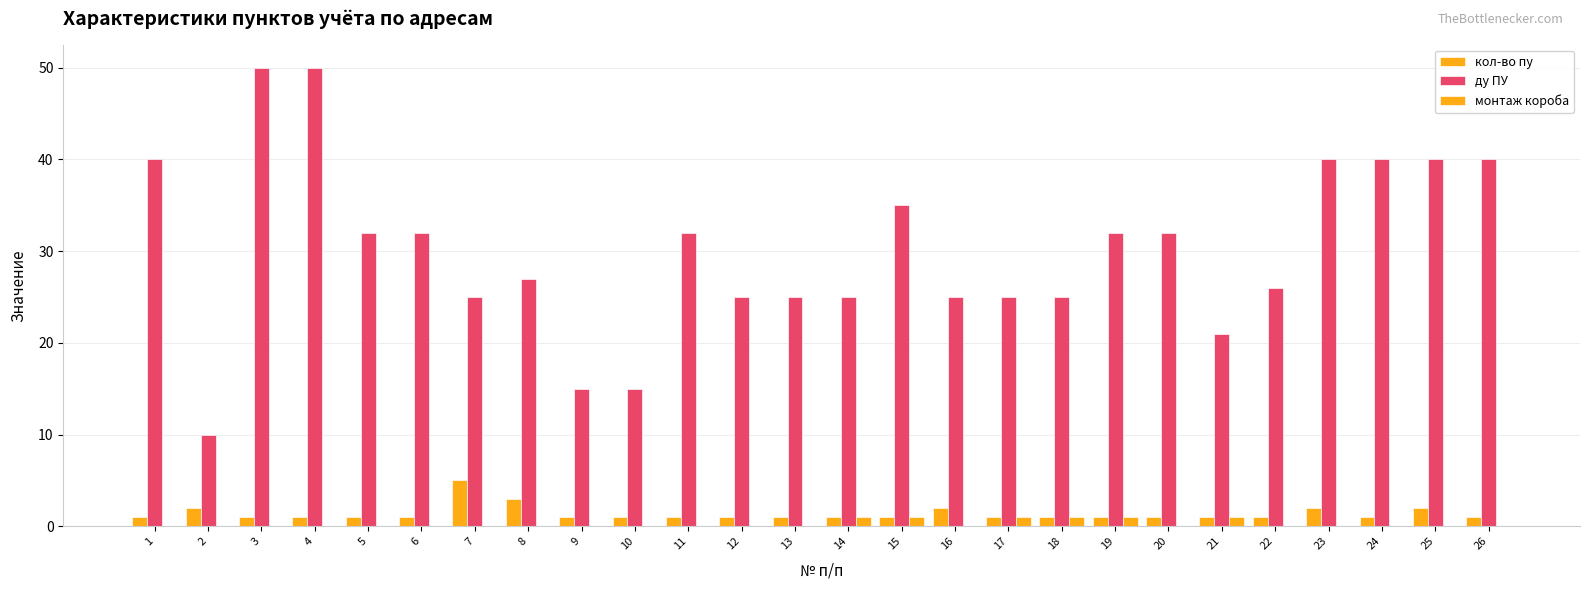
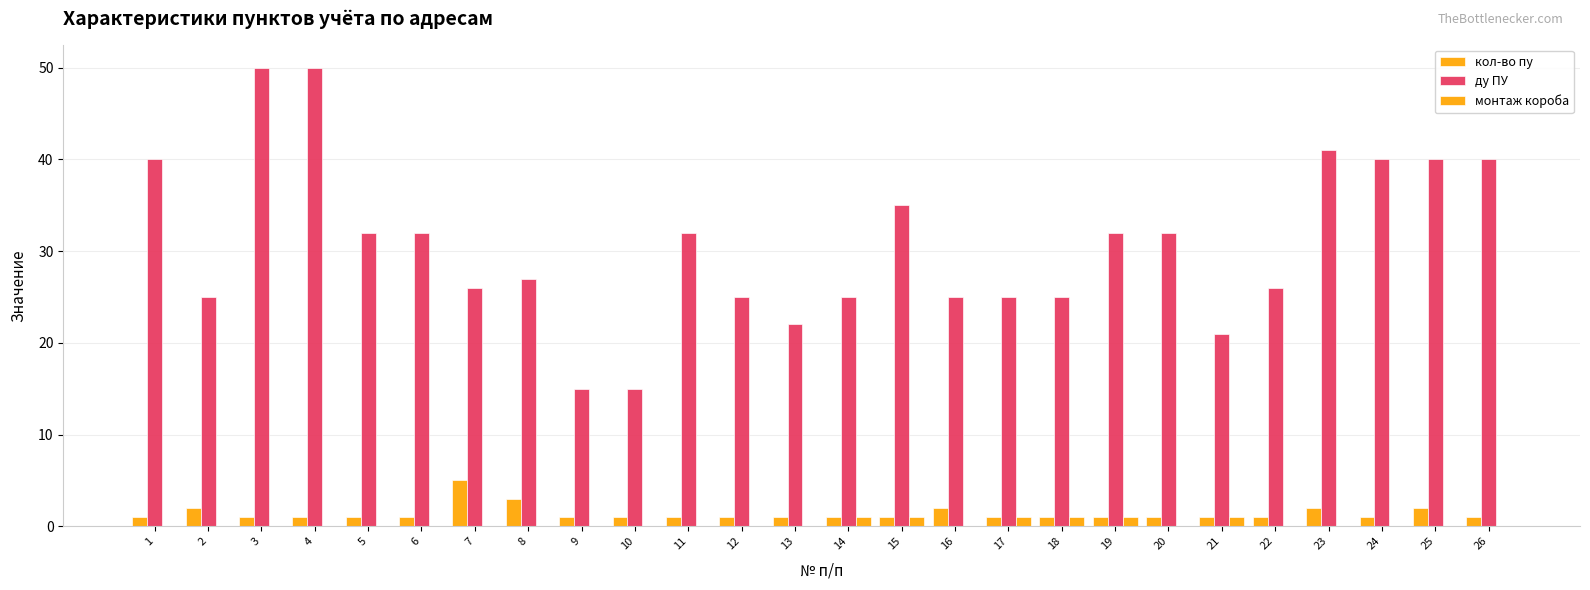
ду ПУ, 2: 10 -> 25
ду ПУ, 7: 25 -> 26
ду ПУ, 13: 25 -> 22
ду ПУ, 23: 40 -> 41
